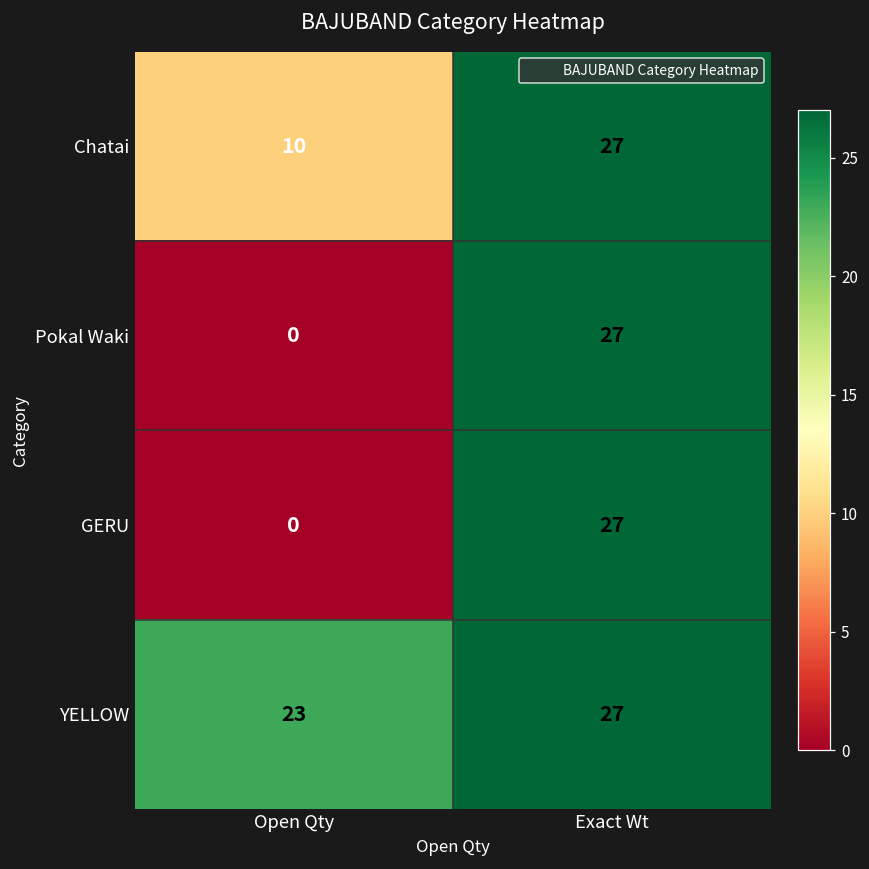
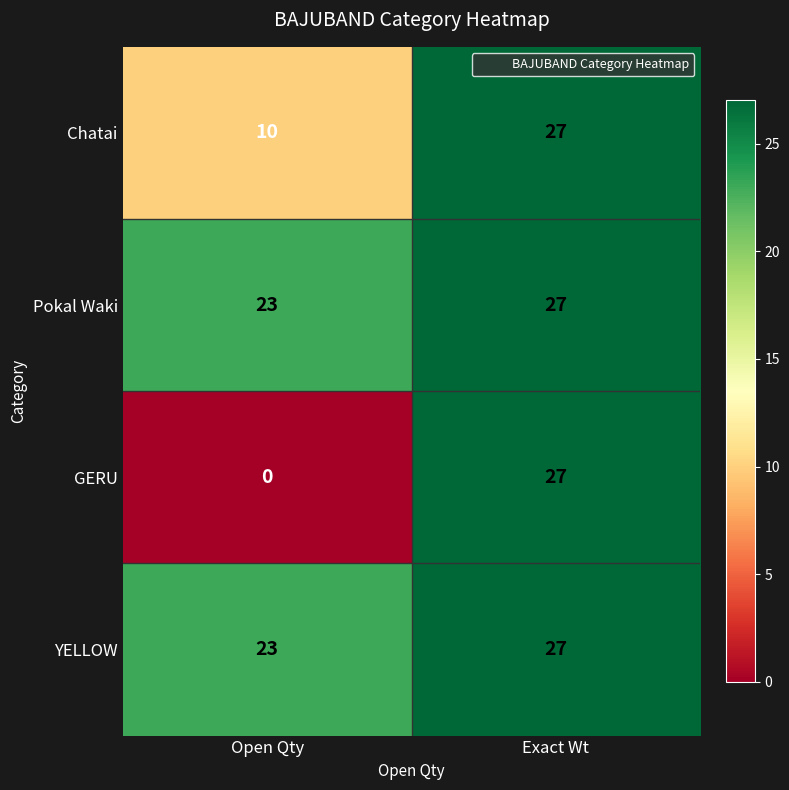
Pokal Waki, Open Qty: 0 -> 23
